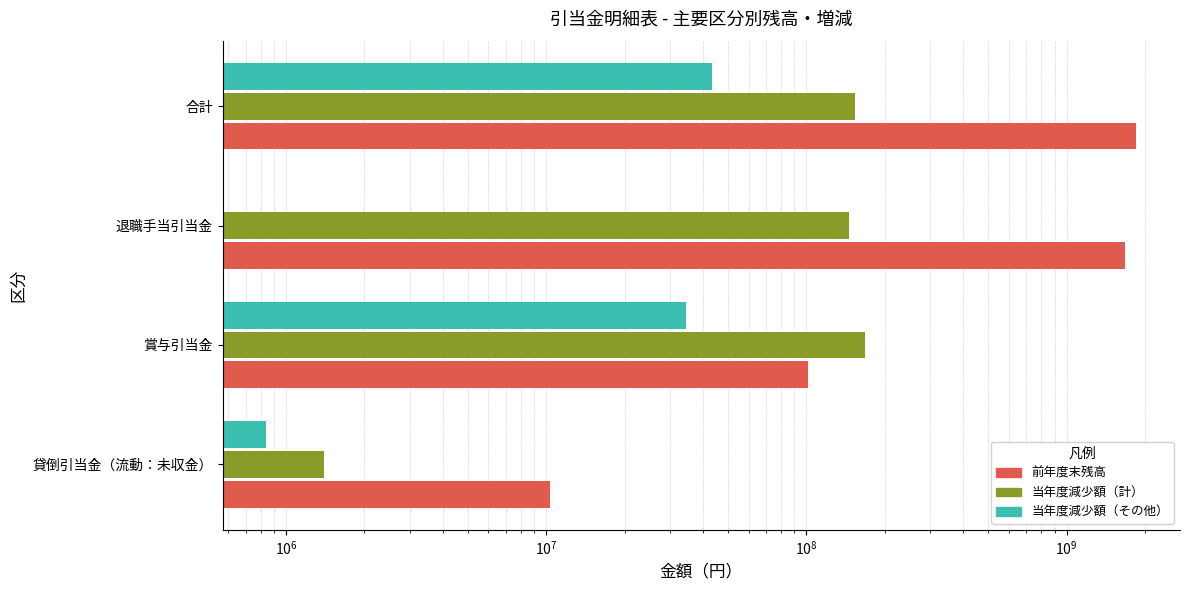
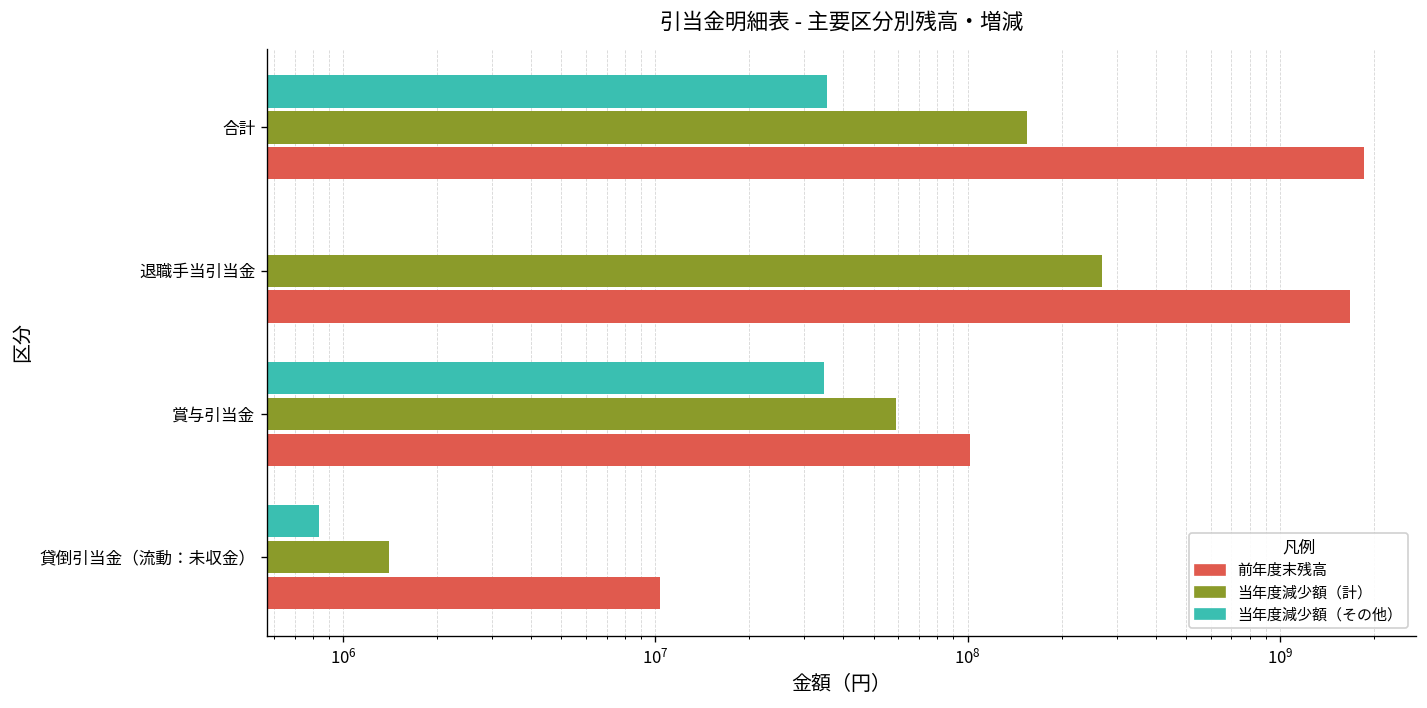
当年度減少額（その他）, 合計: 43000000 -> 35000000
当年度減少額（計）, 退職手当引当金: 150000000 -> 270000000
当年度減少額（計）, 賞与引当金: 170000000 -> 59000000
